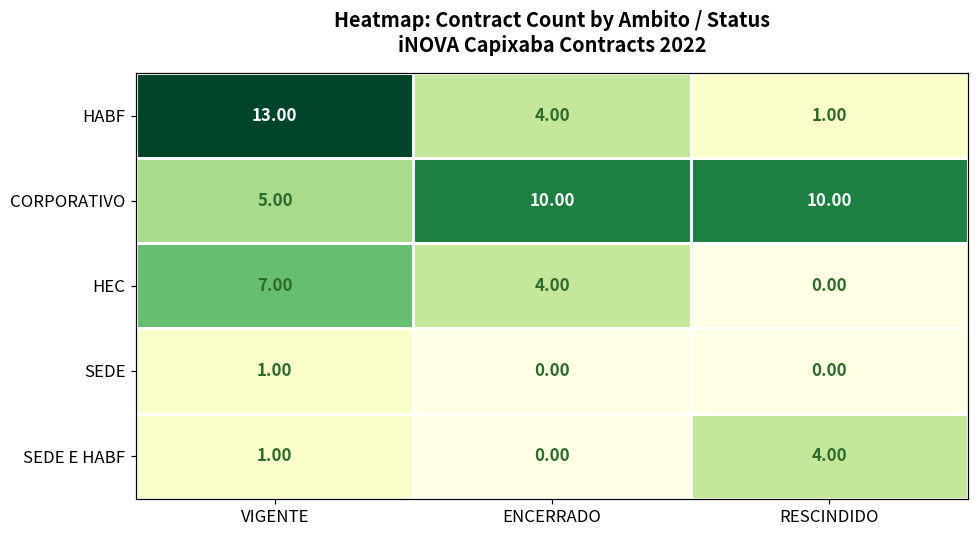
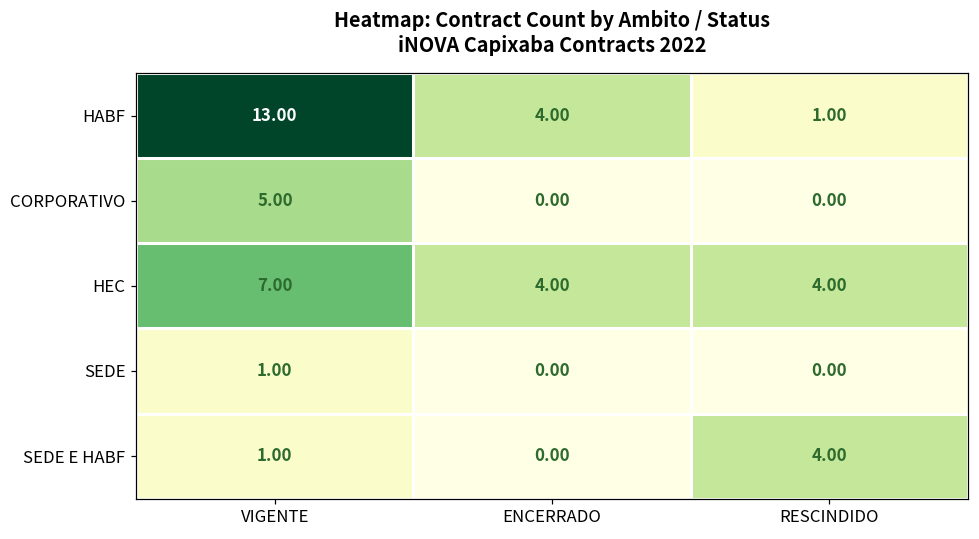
CORPORATIVO, ENCERRADO: 10.00 -> 0.00
CORPORATIVO, RESCINDIDO: 10.00 -> 0.00
HEC, RESCINDIDO: 0.00 -> 4.00
